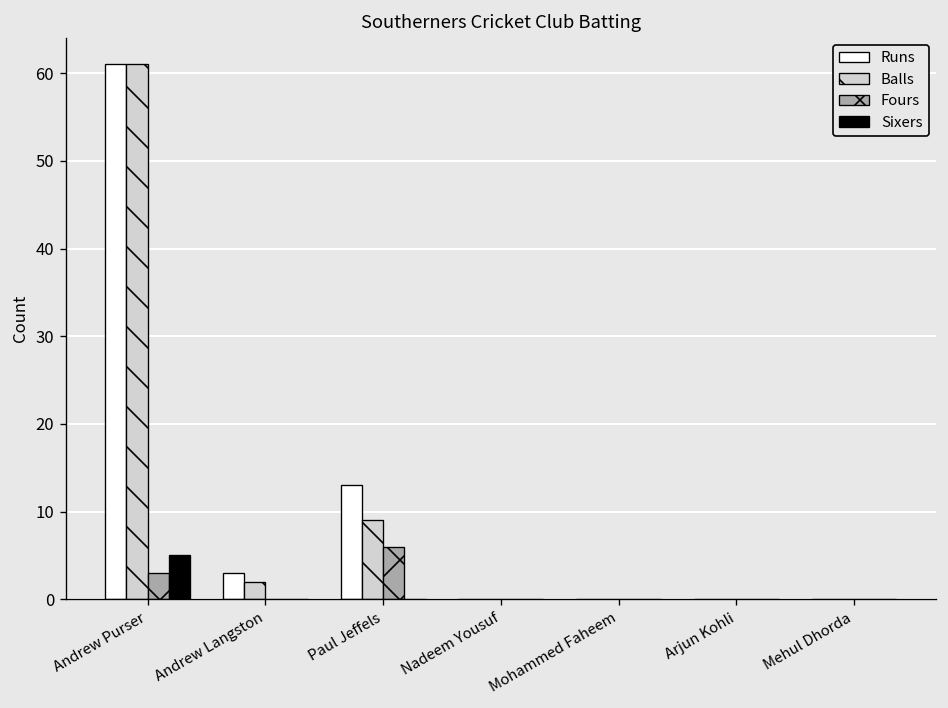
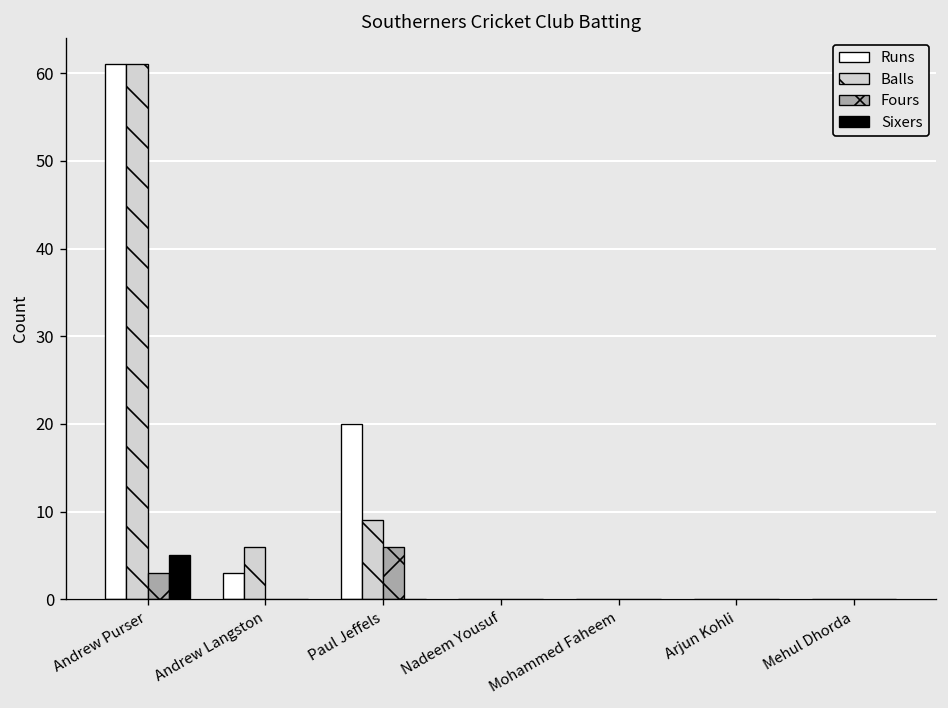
Balls, Andrew Langston: 2 -> 6
Runs, Paul Jeffels: 13 -> 20
